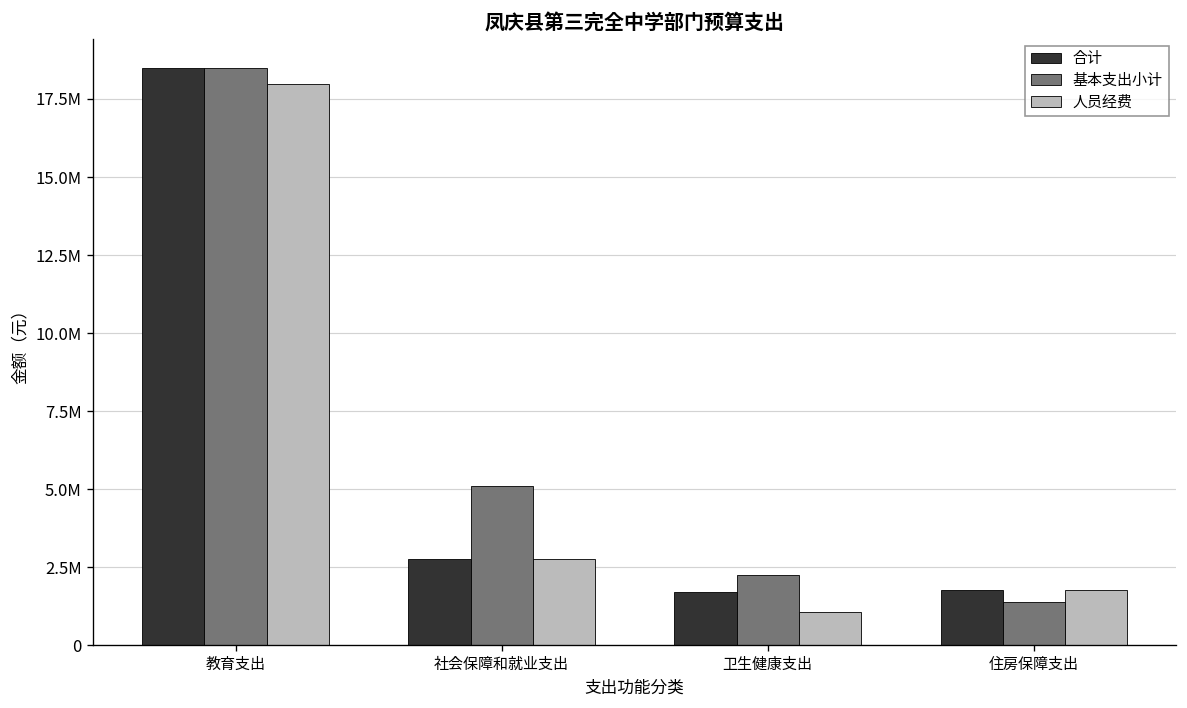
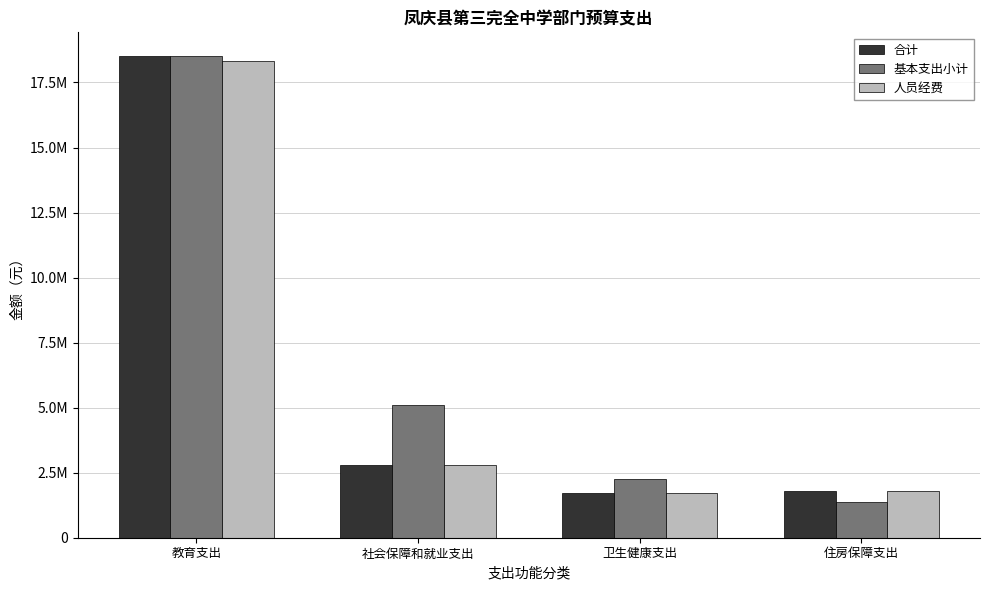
人员经费, 教育支出: 18000000 -> 18300000
人员经费, 卫生健康支出: 1100000 -> 1700000
